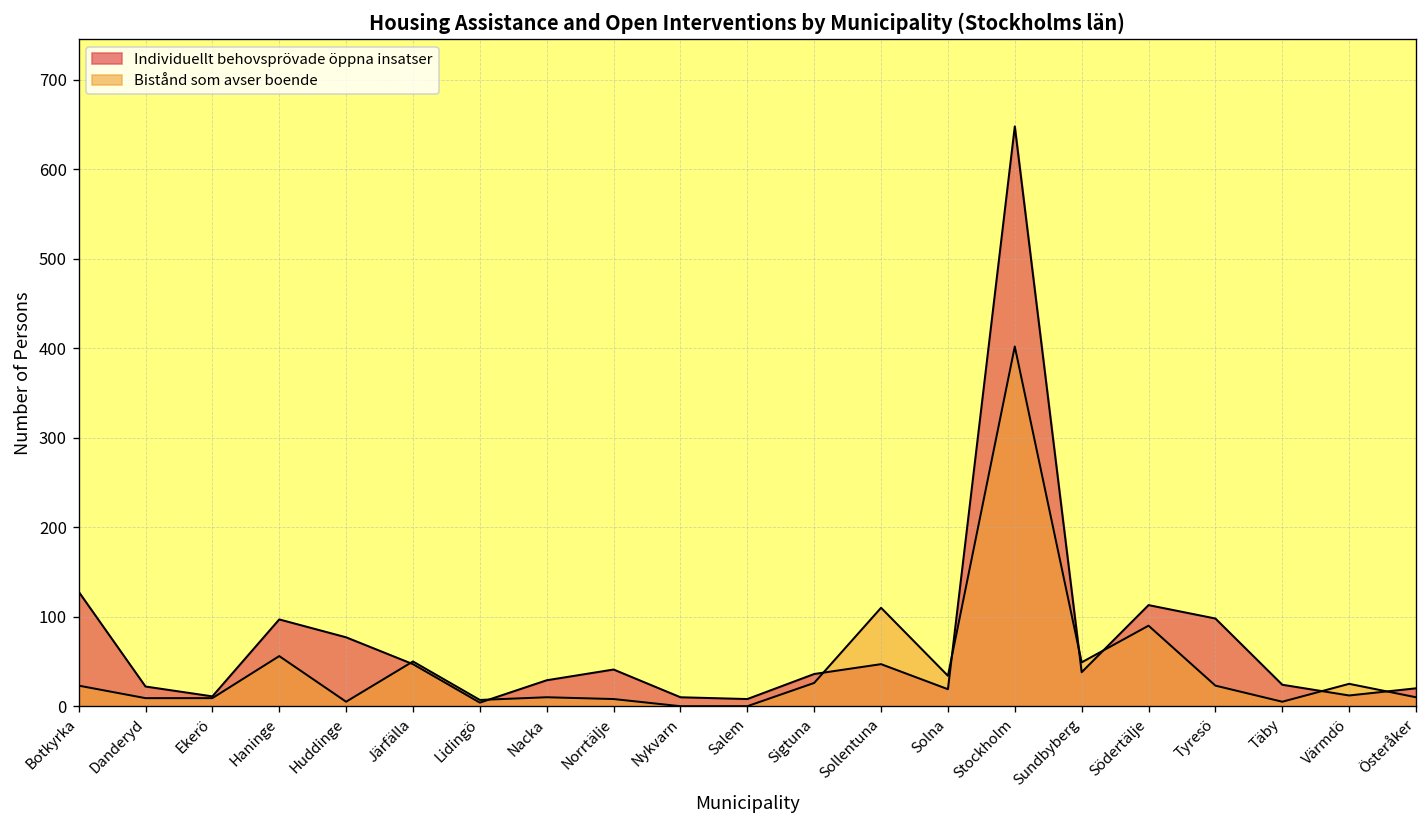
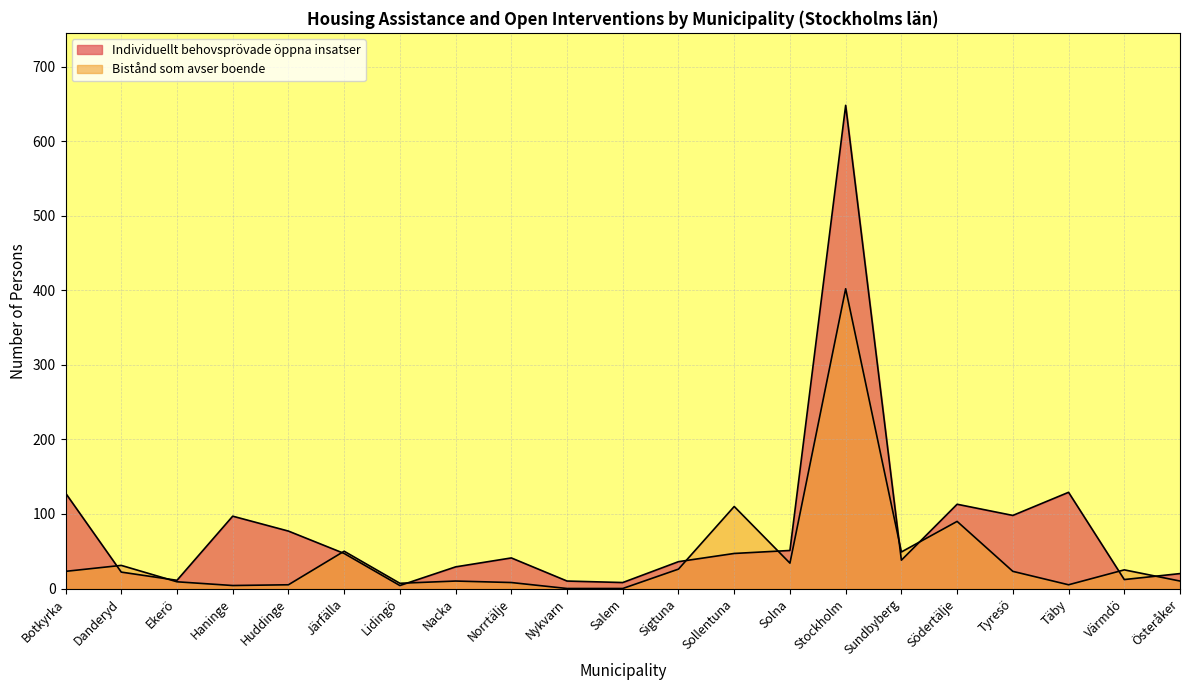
Bistånd som avser boende, Danderyd: 10 -> 30
Bistånd som avser boende, Haninge: 60 -> 0
Individuellt behovsprövade öppna insatser, Solna: 20 -> 50
Individuellt behovsprövade öppna insatser, Täby: 20 -> 130
